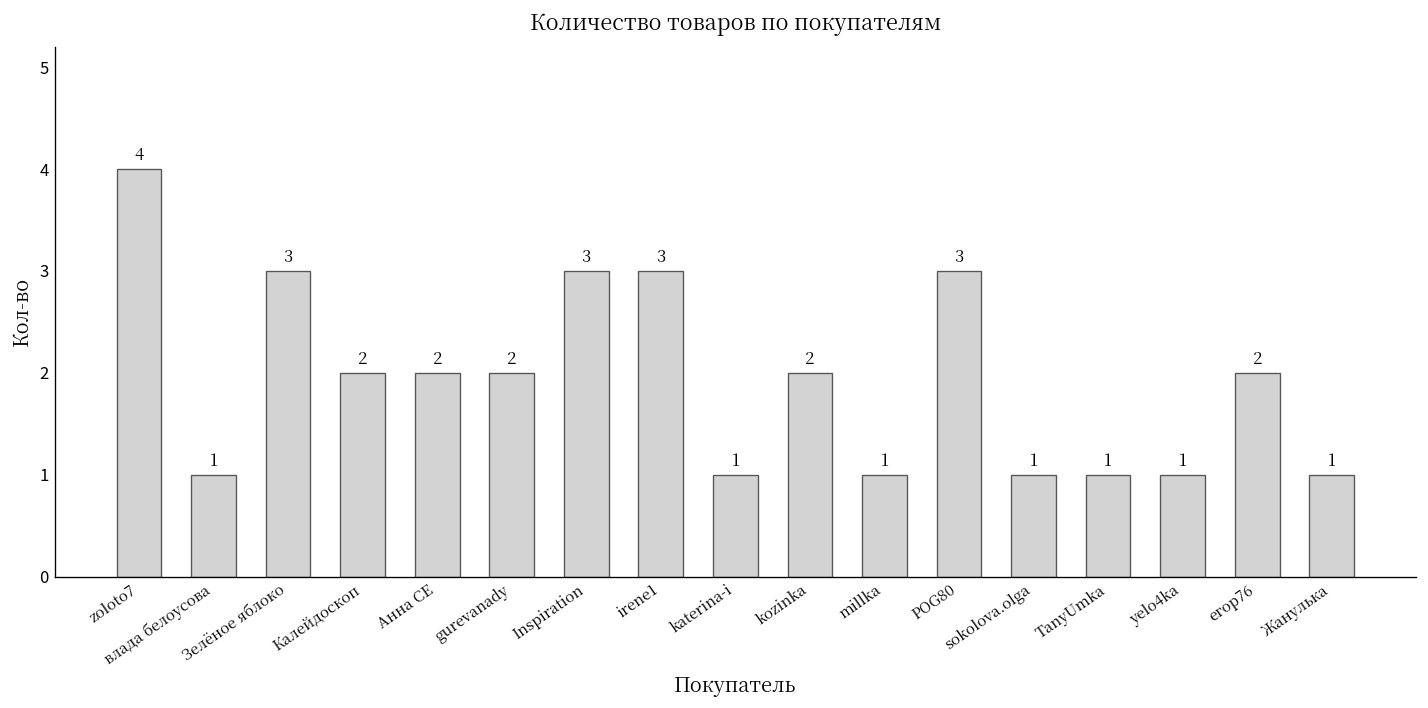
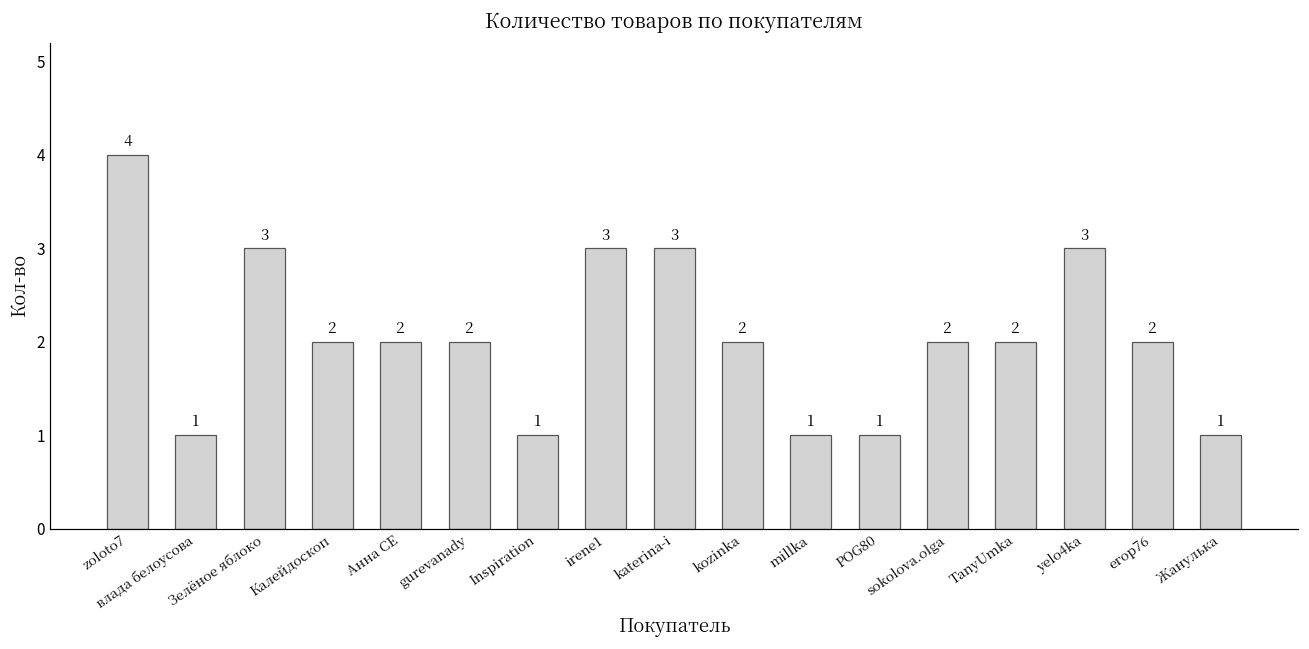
Inspiration: 3 -> 1
katerina-i: 1 -> 3
POG80: 3 -> 1
sokolova.olga: 1 -> 2
TanyUmka: 1 -> 2
yelo4ka: 1 -> 3
